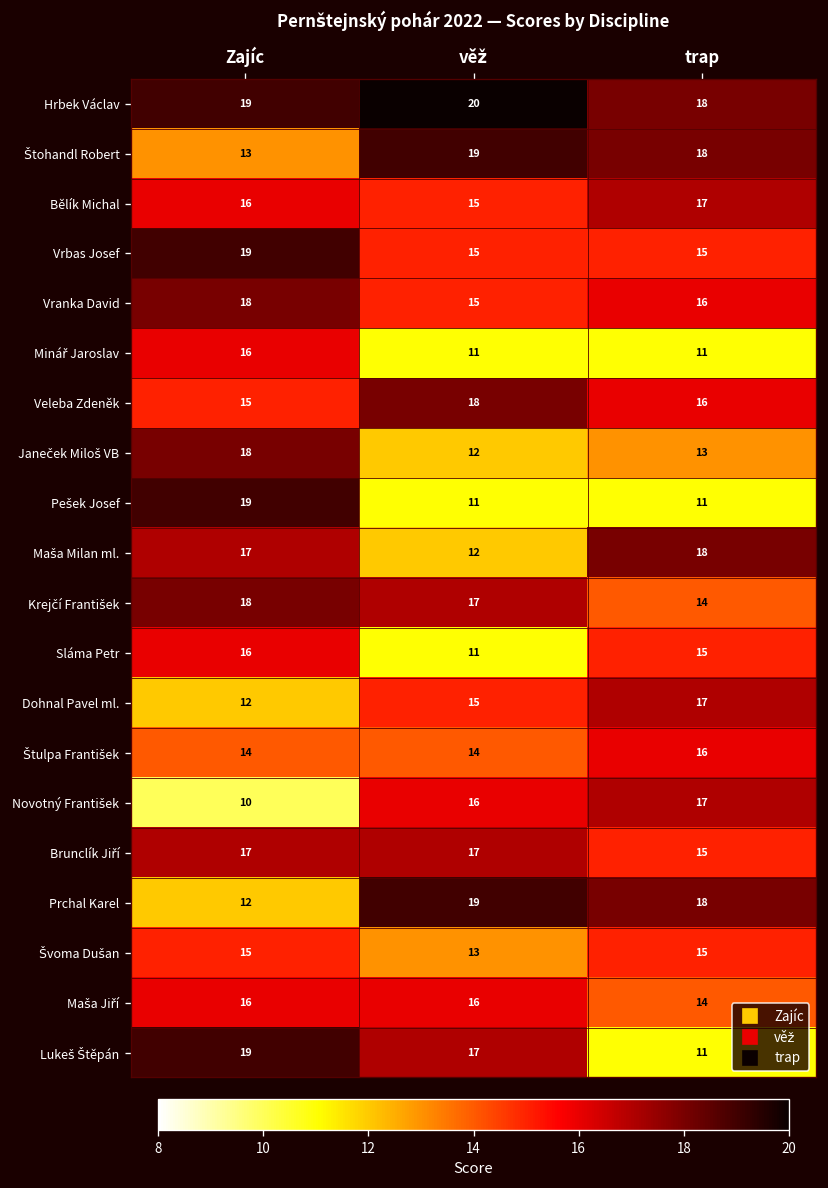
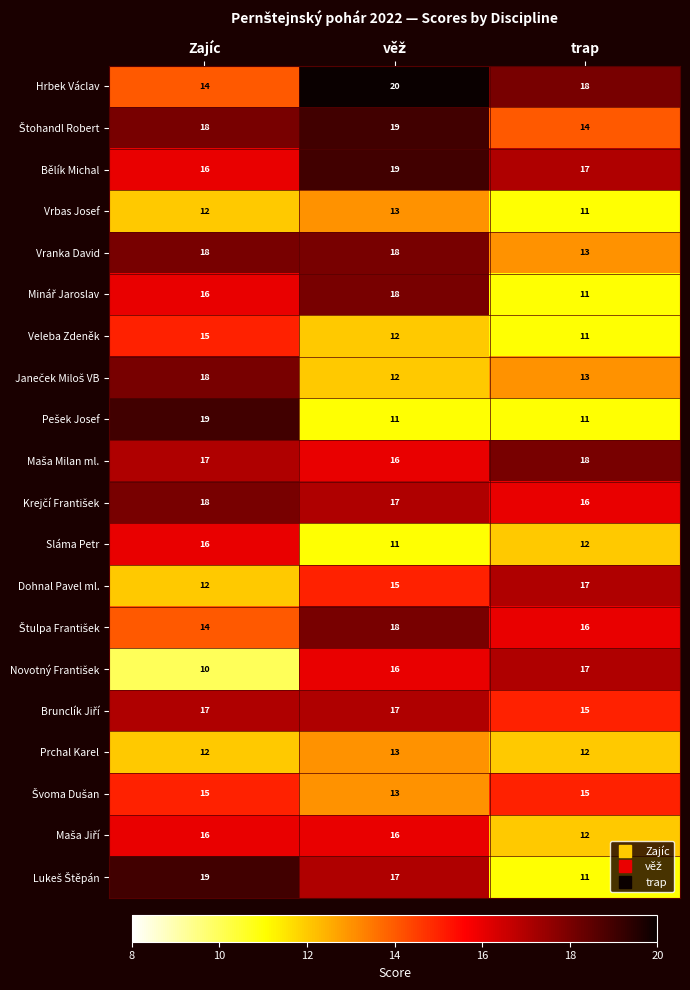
Hrbek Václav, Zajíc: 19 -> 14
Štohandl Robert, Zajíc: 13 -> 18
Štohandl Robert, trap: 18 -> 14
Bělík Michal, věž: 15 -> 19
Vrbas Josef, Zajíc: 19 -> 12
Vrbas Josef, věž: 15 -> 13
Vrbas Josef, trap: 15 -> 11
Vranka David, věž: 15 -> 18
Vranka David, trap: 16 -> 13
Minář Jaroslav, věž: 11 -> 18
Veleba Zdeněk, věž: 18 -> 12
Veleba Zdeněk, trap: 16 -> 11
Maša Milan ml., věž: 12 -> 16
Krejčí František, trap: 14 -> 16
Sláma Petr, trap: 15 -> 12
Štulpa František, věž: 14 -> 18
Prchal Karel, věž: 19 -> 13
Prchal Karel, trap: 18 -> 12
Maša Jiří, trap: 14 -> 12
